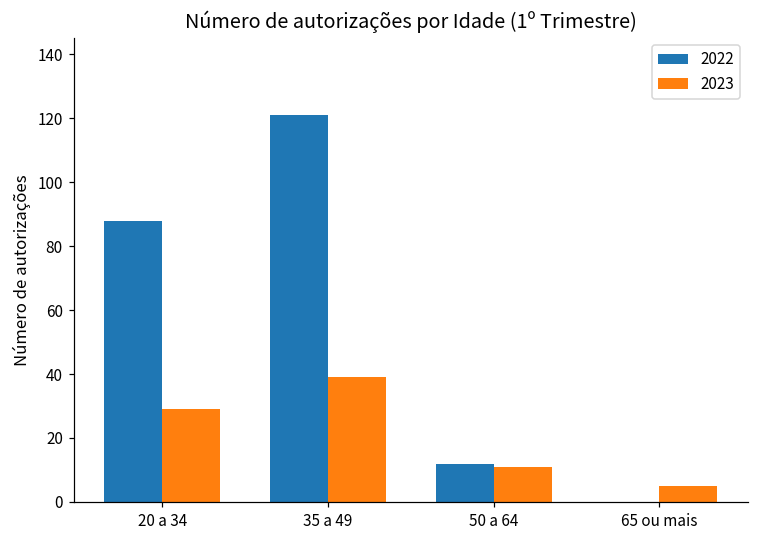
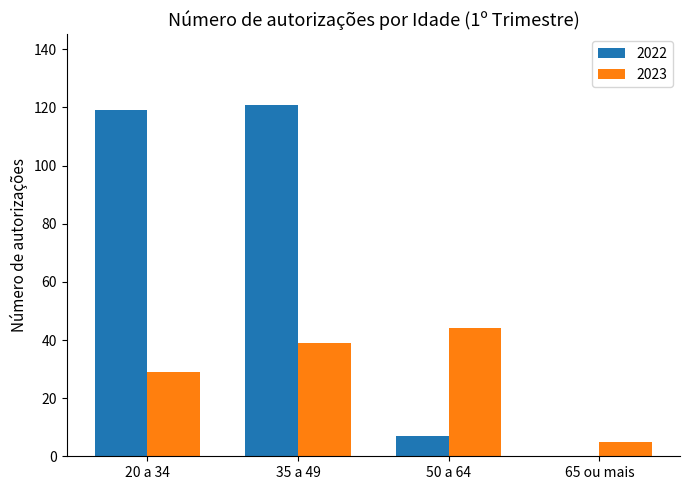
2022, 20 a 34: 88 -> 119
2022, 50 a 64: 12 -> 7
2023, 50 a 64: 11 -> 44
